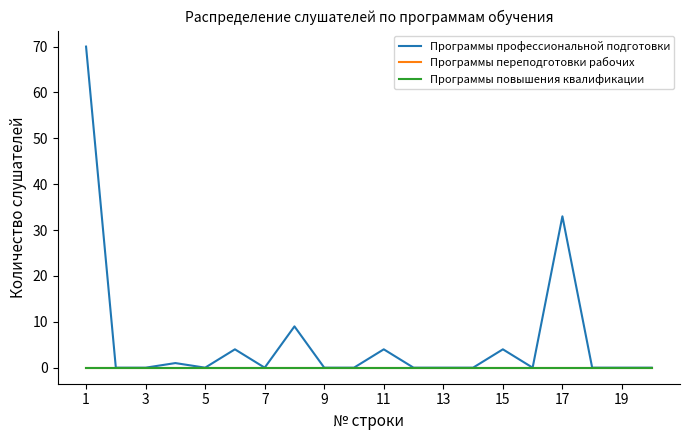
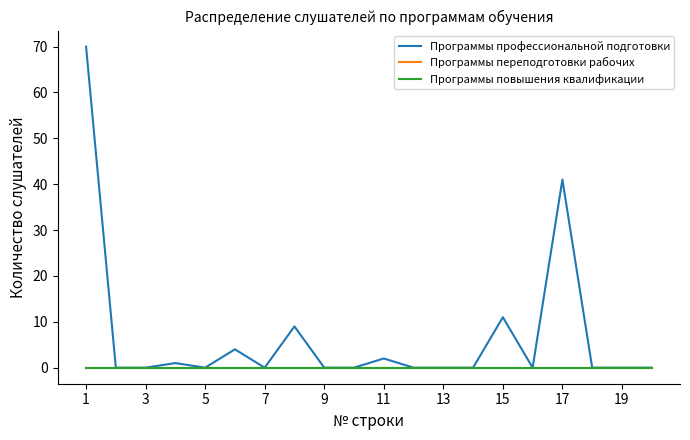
Программы профессиональной подготовки, 11: 4 -> 2
Программы профессиональной подготовки, 15: 4 -> 11
Программы профессиональной подготовки, 17: 33 -> 41
